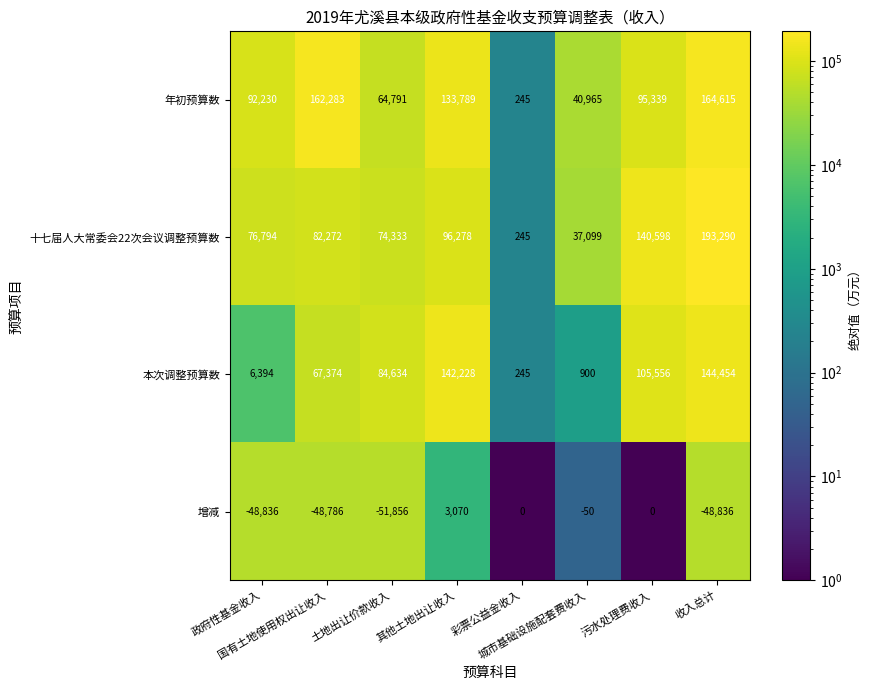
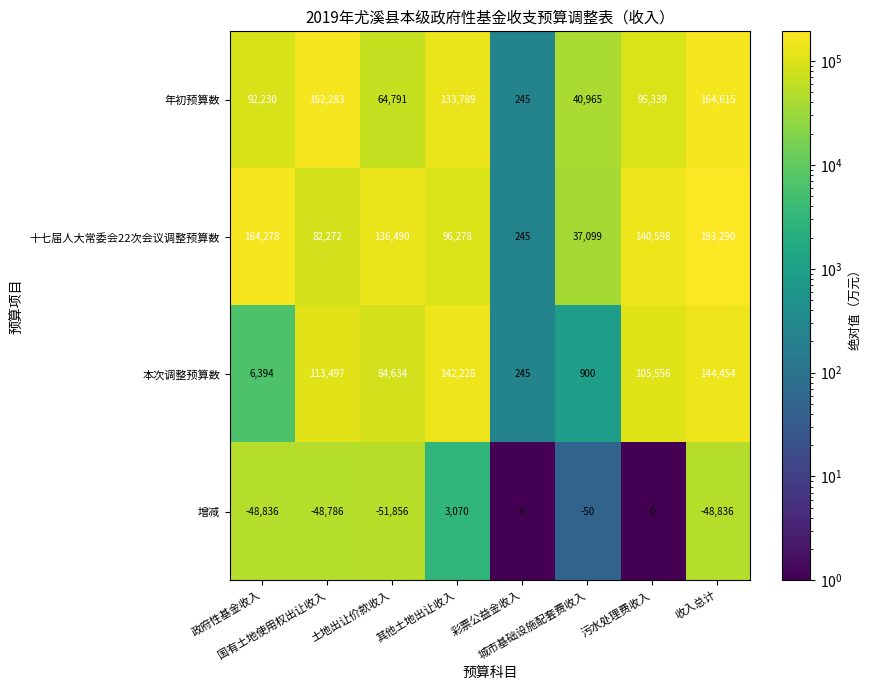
十七届人大常委会22次会议调整预算数, 政府性基金收入: 76,794 -> 164,278
十七届人大常委会22次会议调整预算数, 土地出让价款收入: 74,333 -> 136,490
本次调整预算数, 国有土地使用权出让收入: 67,374 -> 113,497
